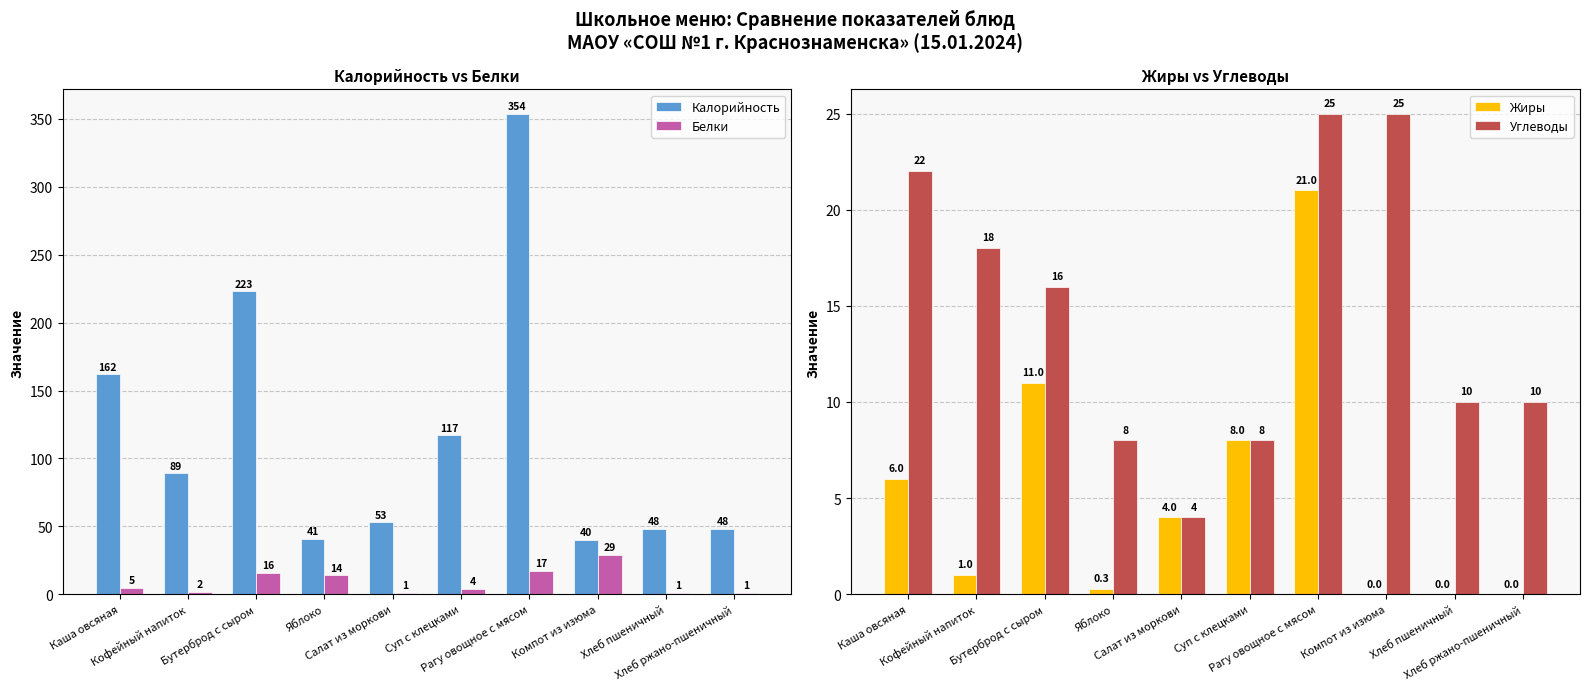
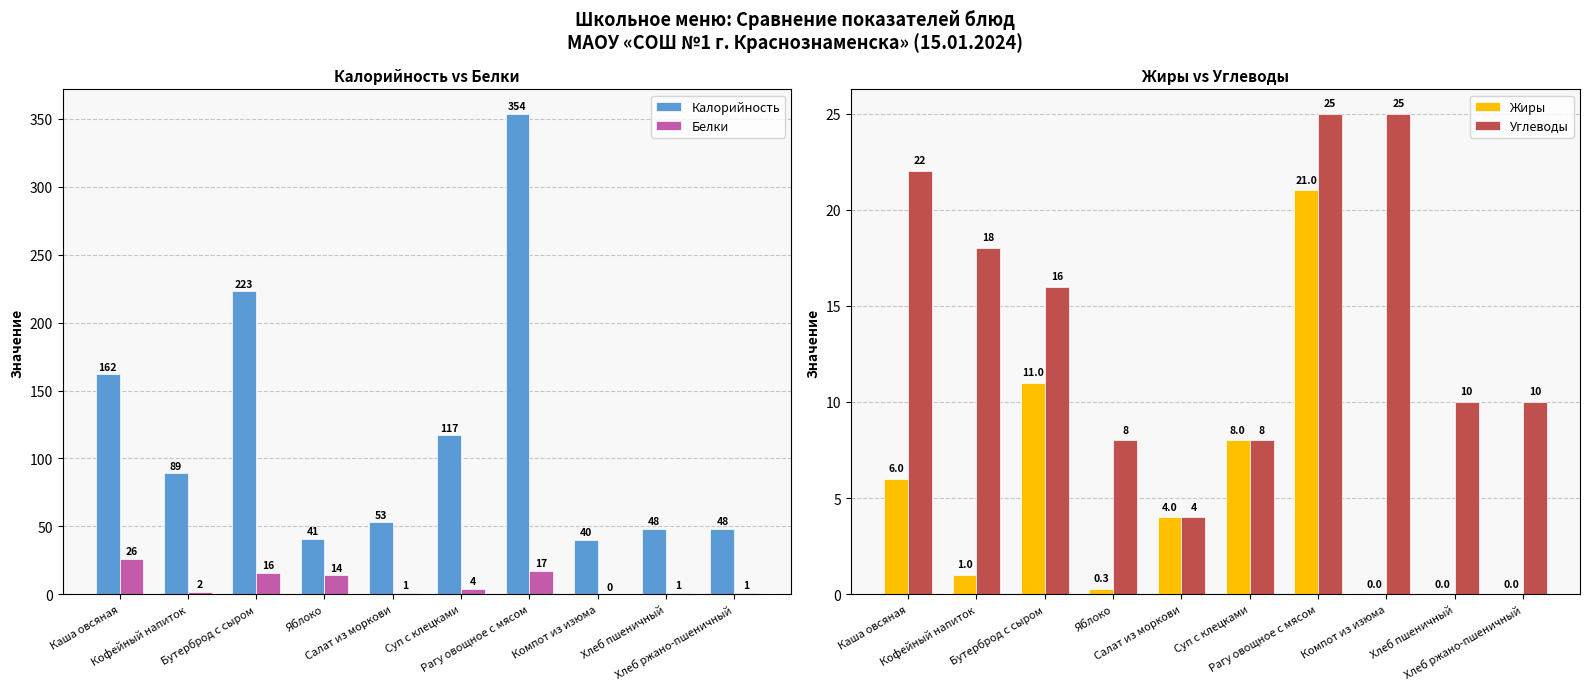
Калорийность vs Белки, Белки, Каша овсяная: 5 -> 26
Калорийность vs Белки, Белки, Компот из изюма: 29 -> 0
